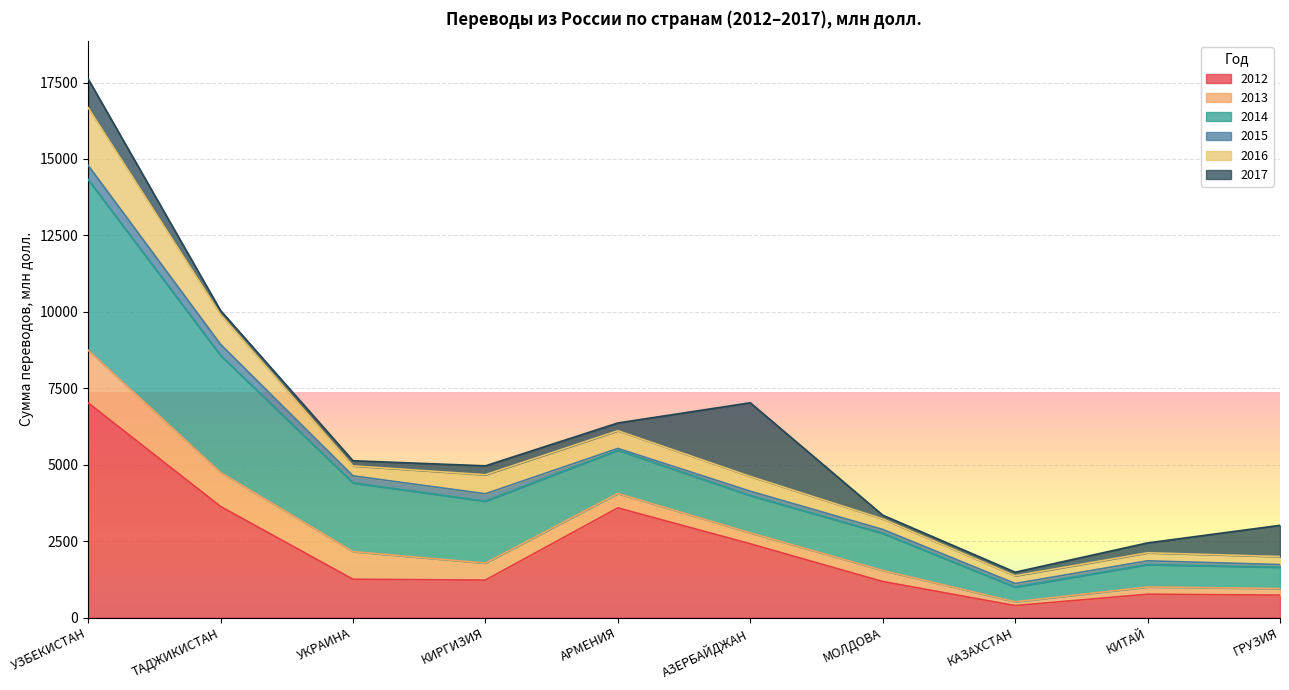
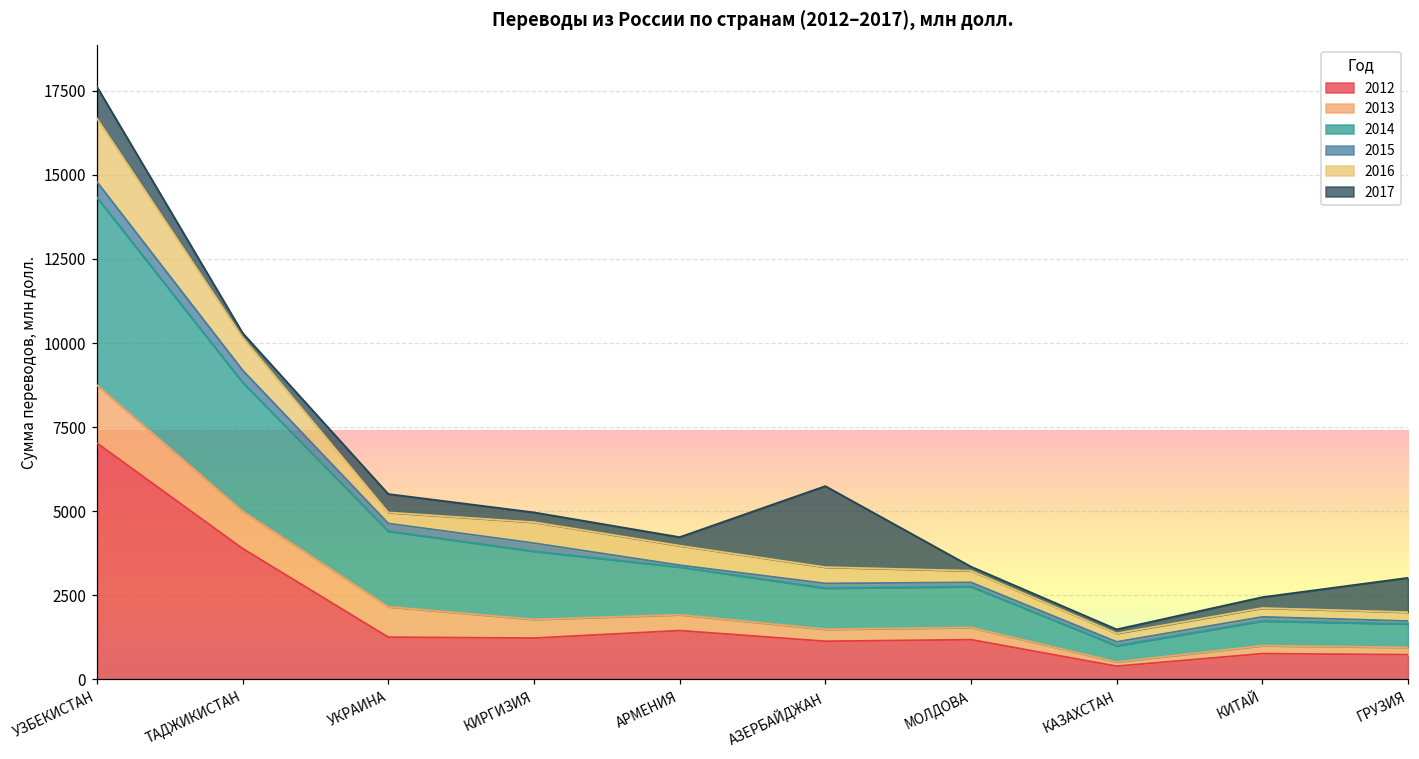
2012, ТАДЖИКИСТАН: 3600 -> 3900
2017, УКРАИНА: 200 -> 500
2012, АРМЕНИЯ: 3600 -> 1400
2012, АЗЕРБАЙДЖАН: 2400 -> 1100
